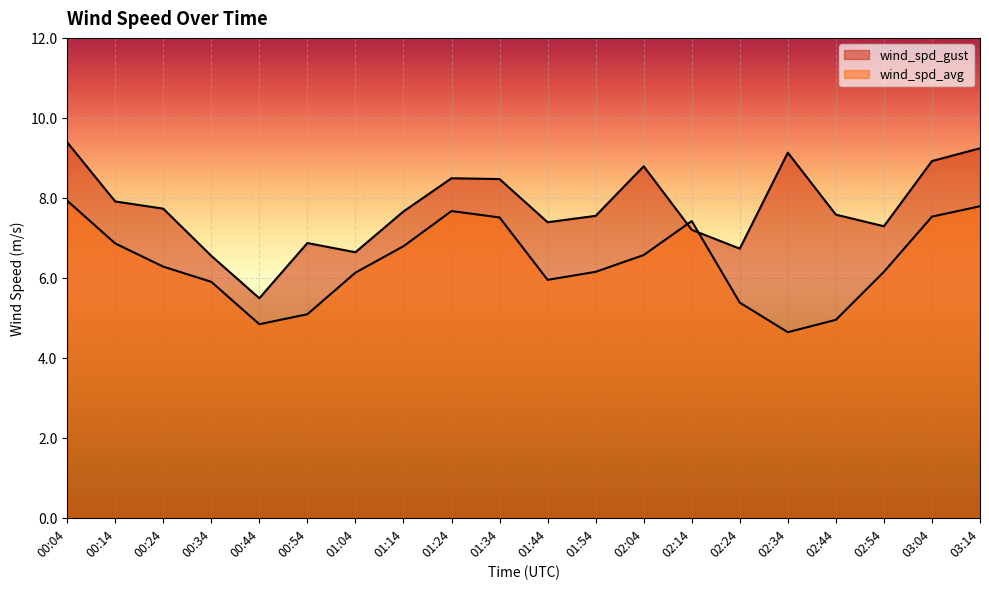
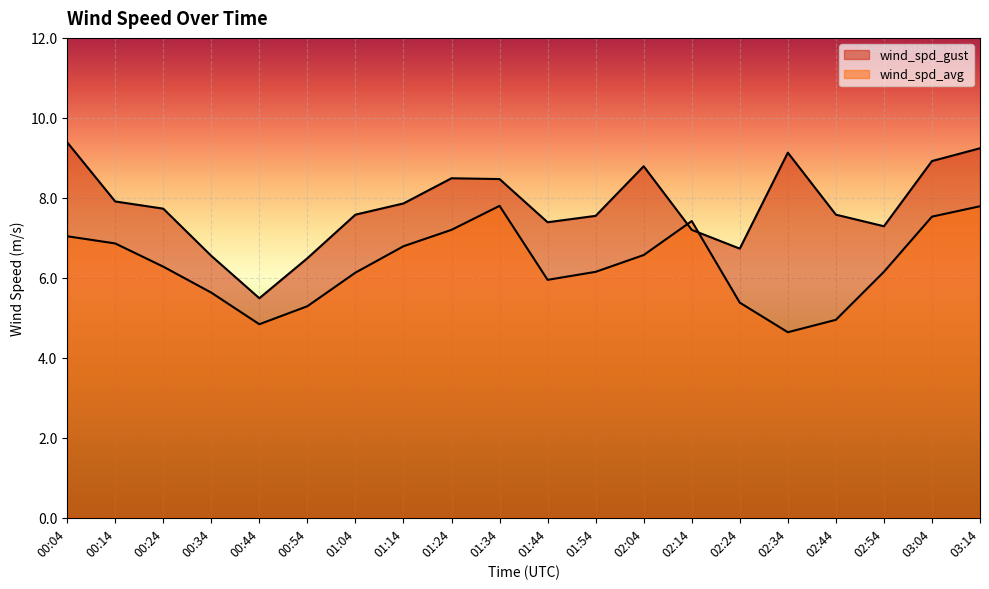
wind_spd_avg, 00:04: 7.9 -> 7.0
wind_spd_avg, 00:34: 5.9 -> 5.6
wind_spd_gust, 00:54: 6.9 -> 6.5
wind_spd_avg, 00:54: 5.1 -> 5.3
wind_spd_gust, 01:04: 6.6 -> 7.6
wind_spd_gust, 01:14: 7.7 -> 7.9
wind_spd_avg, 01:24: 7.7 -> 7.2
wind_spd_avg, 01:34: 7.5 -> 7.8
